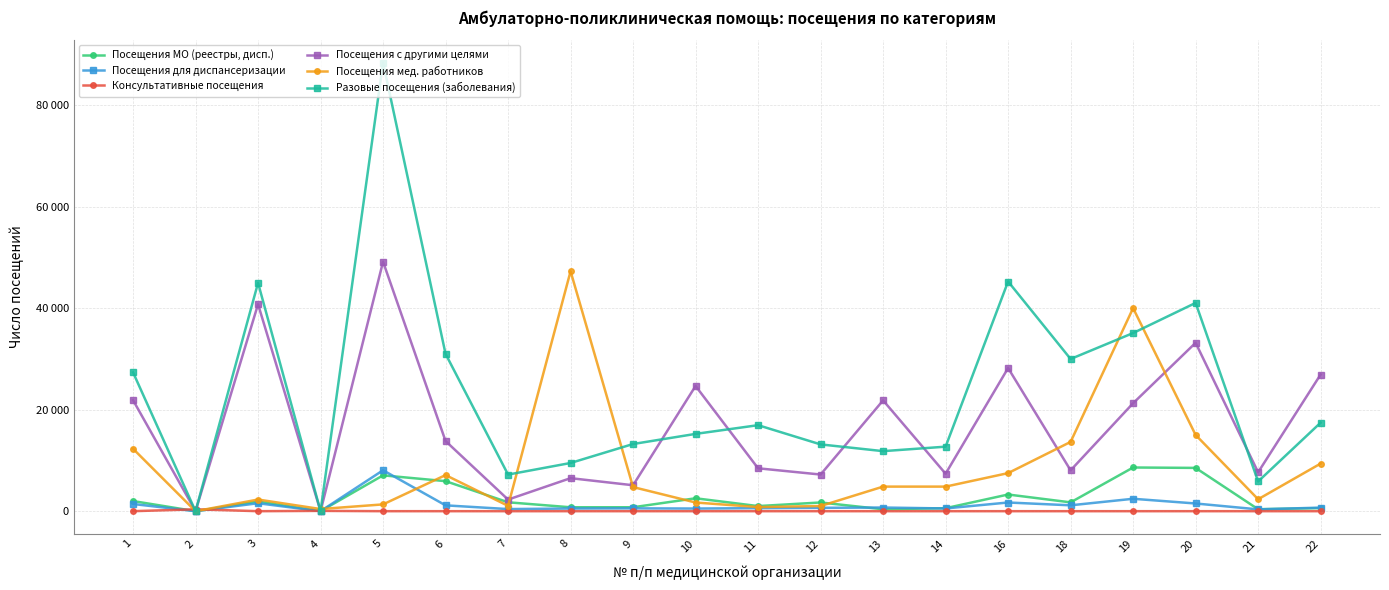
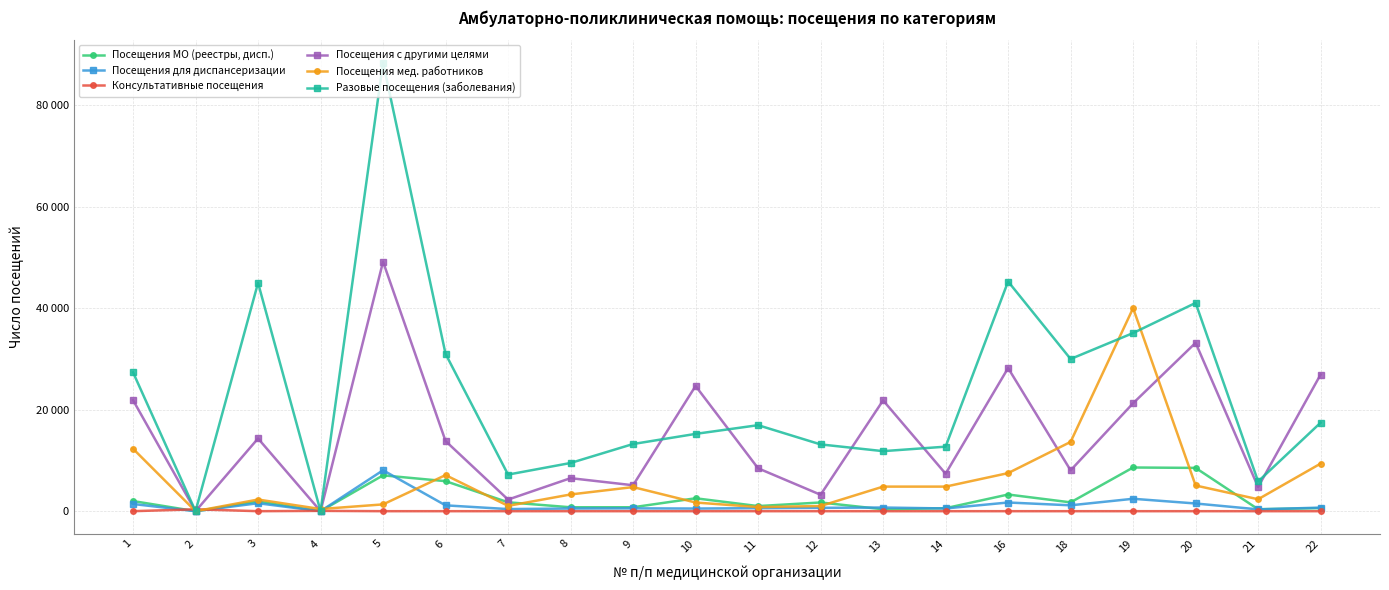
Посещения с другими целями, 3: 41000 -> 14000
Посещения мед. работников, 8: 47000 -> 3000
Посещения с другими целями, 12: 7000 -> 3000
Посещения мед. работников, 20: 15000 -> 5000
Посещения с другими целями, 21: 8000 -> 5000
